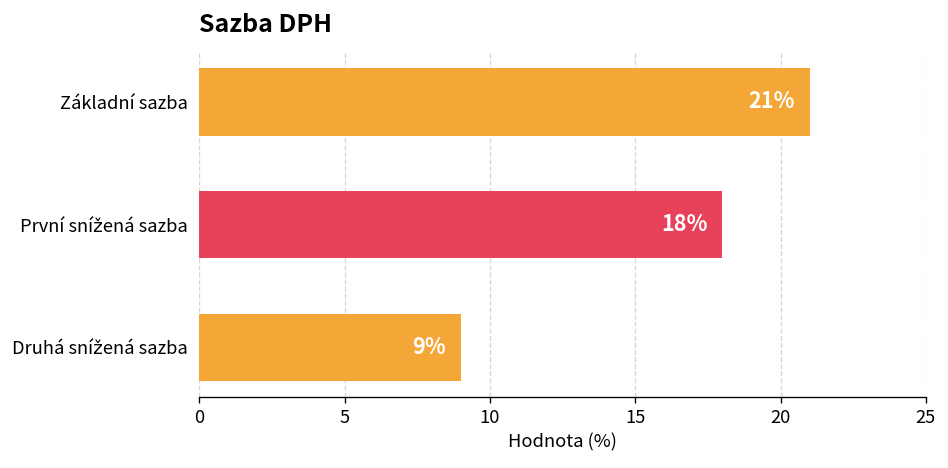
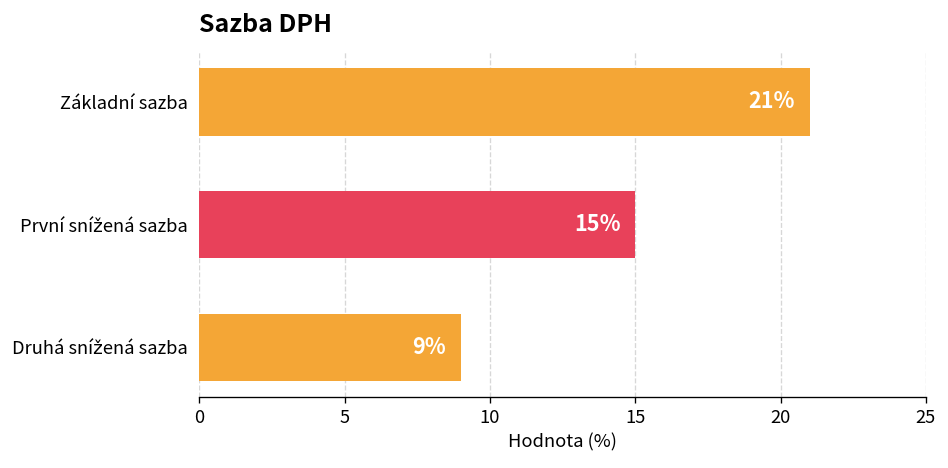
První snížená sazba: 18% -> 15%
